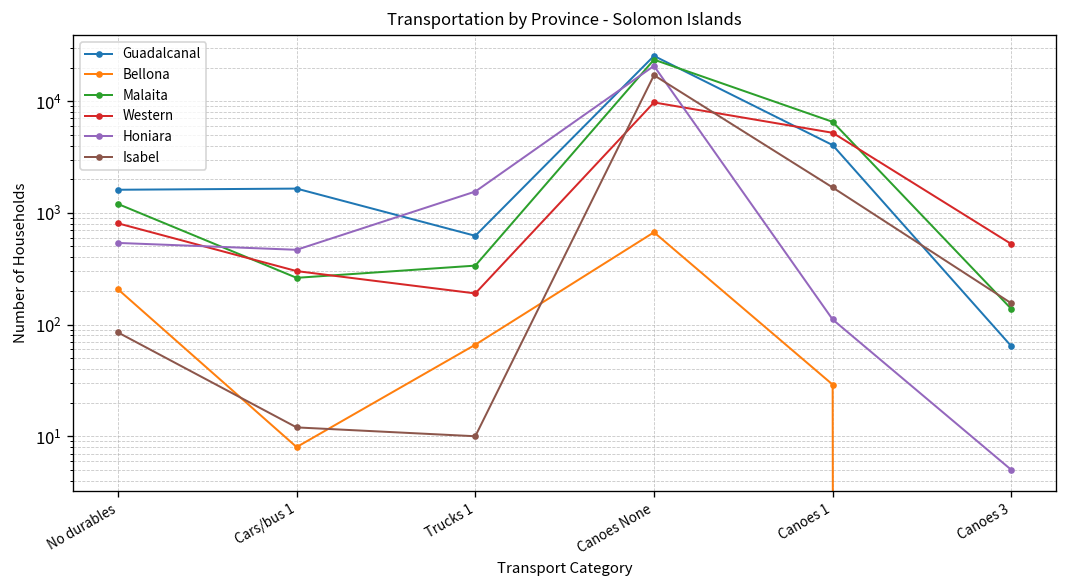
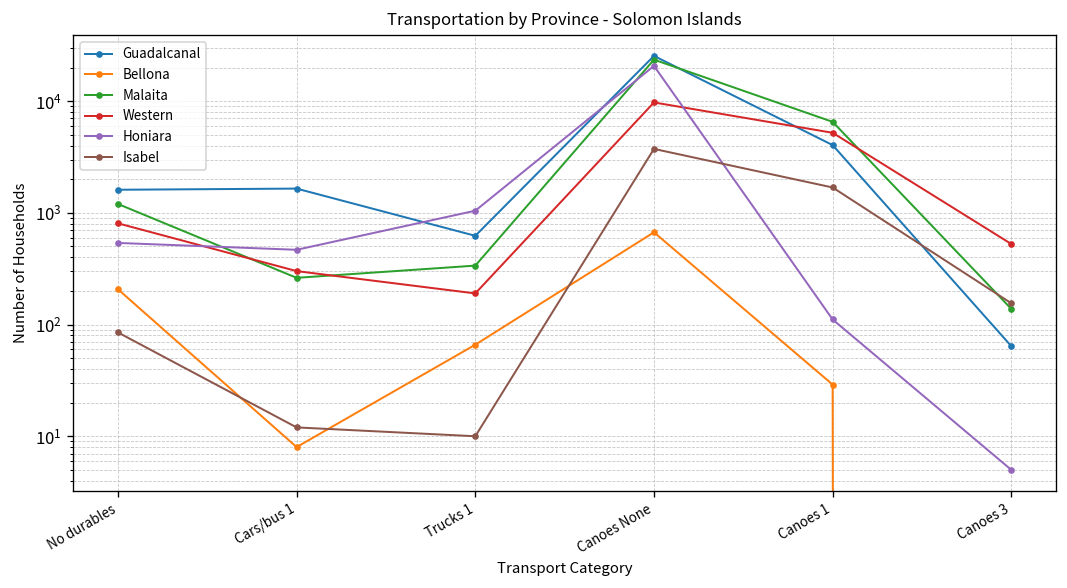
Honiara, Trucks 1: 1600 -> 1000
Isabel, Canoes None: 17000 -> 3700
